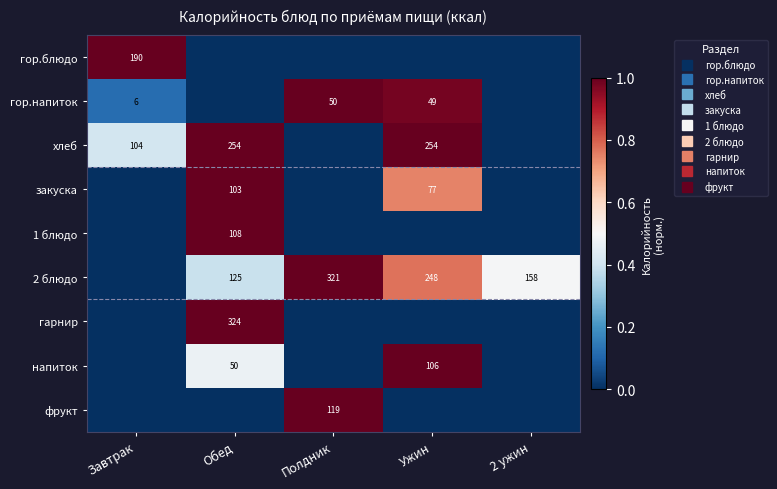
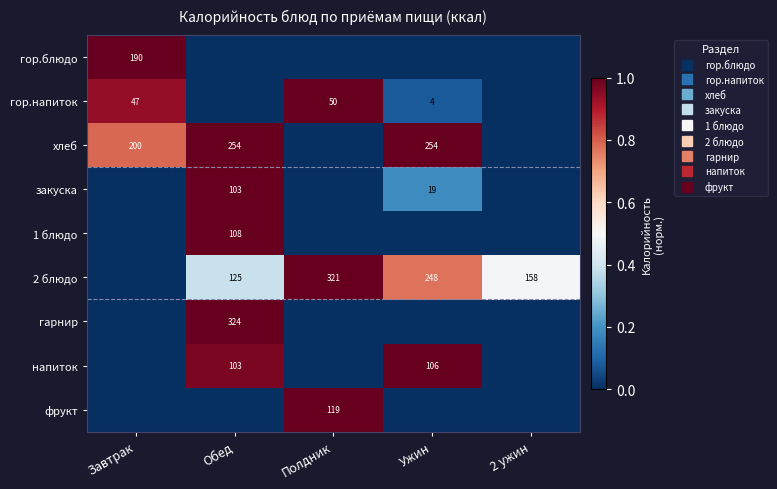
гор.напиток, Завтрак: 6 -> 47
гор.напиток, Ужин: 49 -> 4
хлеб, Завтрак: 104 -> 200
закуска, Ужин: 77 -> 19
напиток, Обед: 50 -> 103
